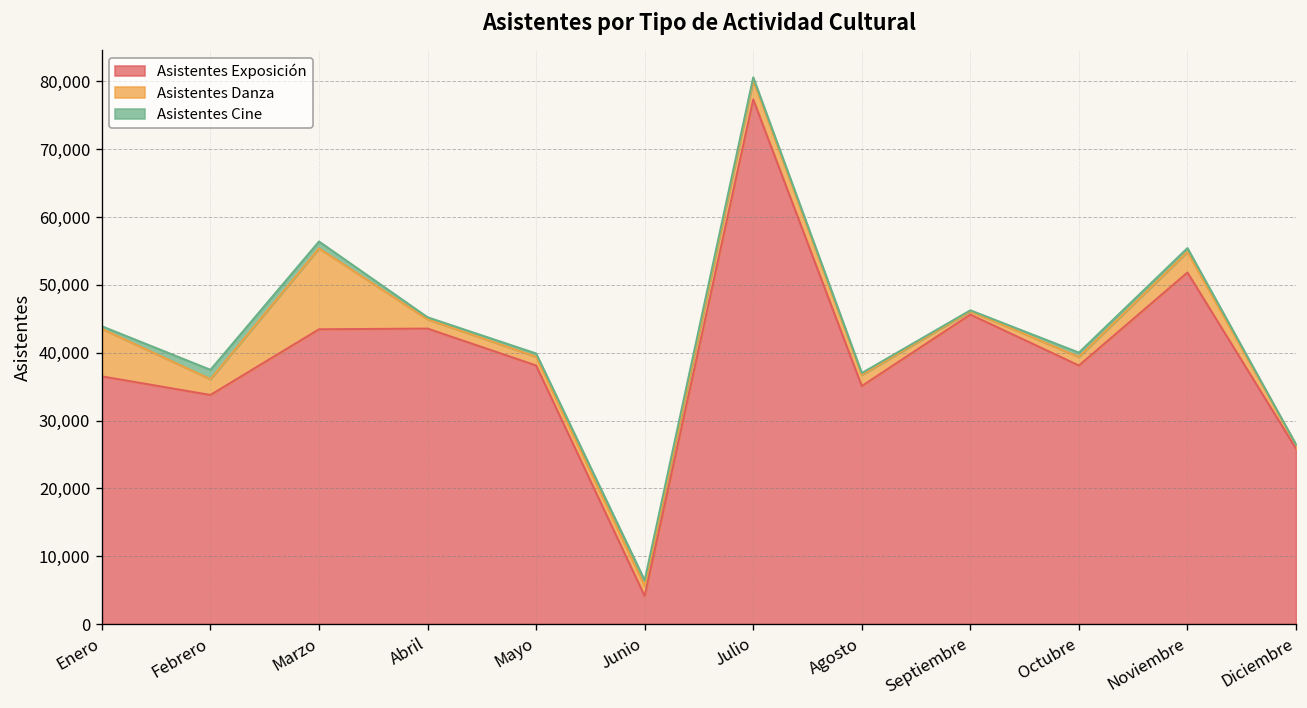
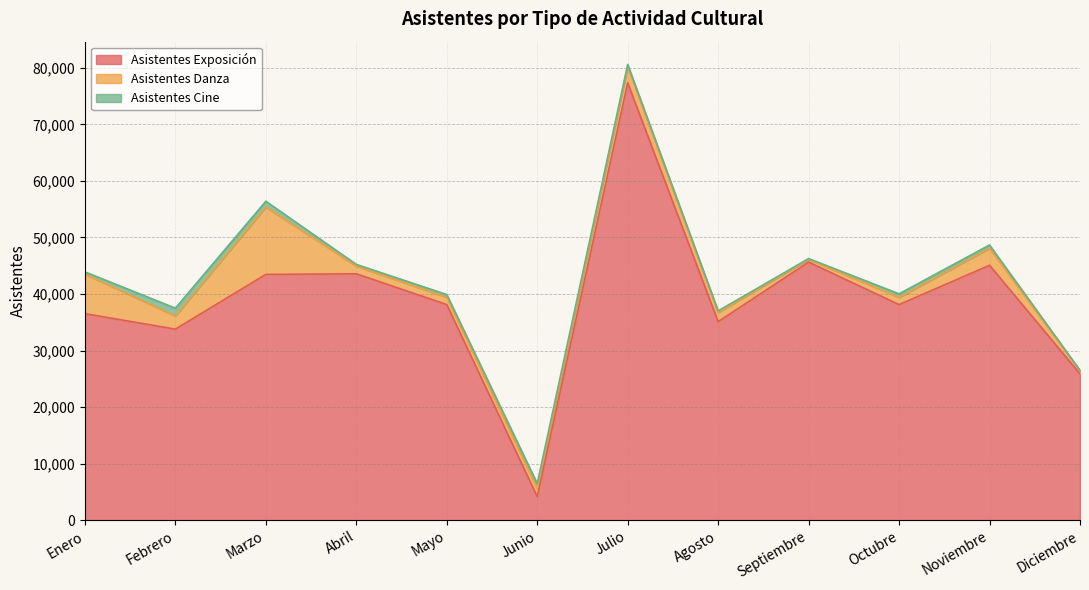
Asistentes Exposición, Noviembre: 52,000 -> 45,000
